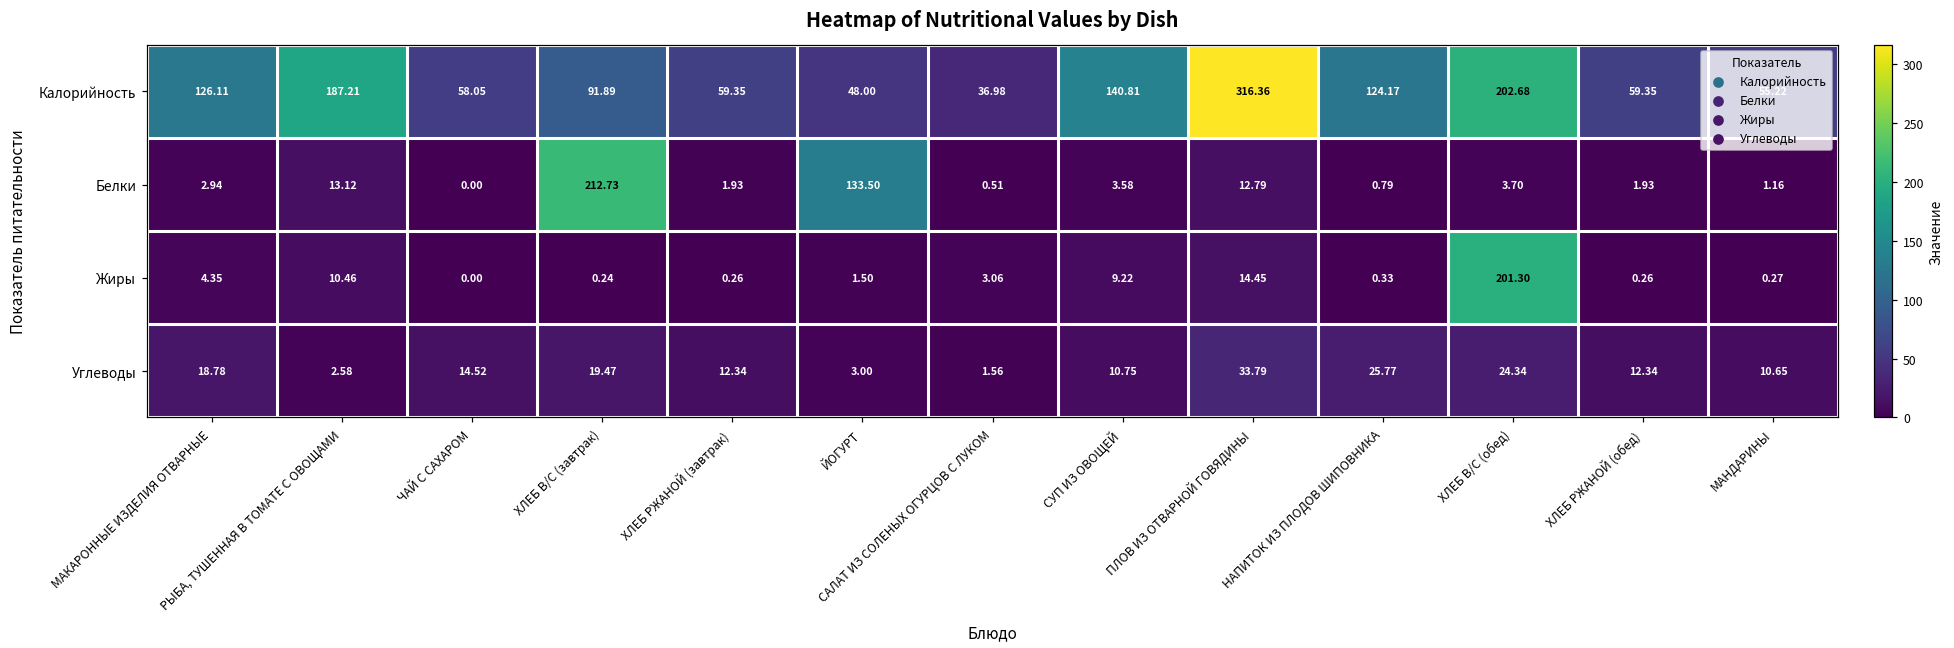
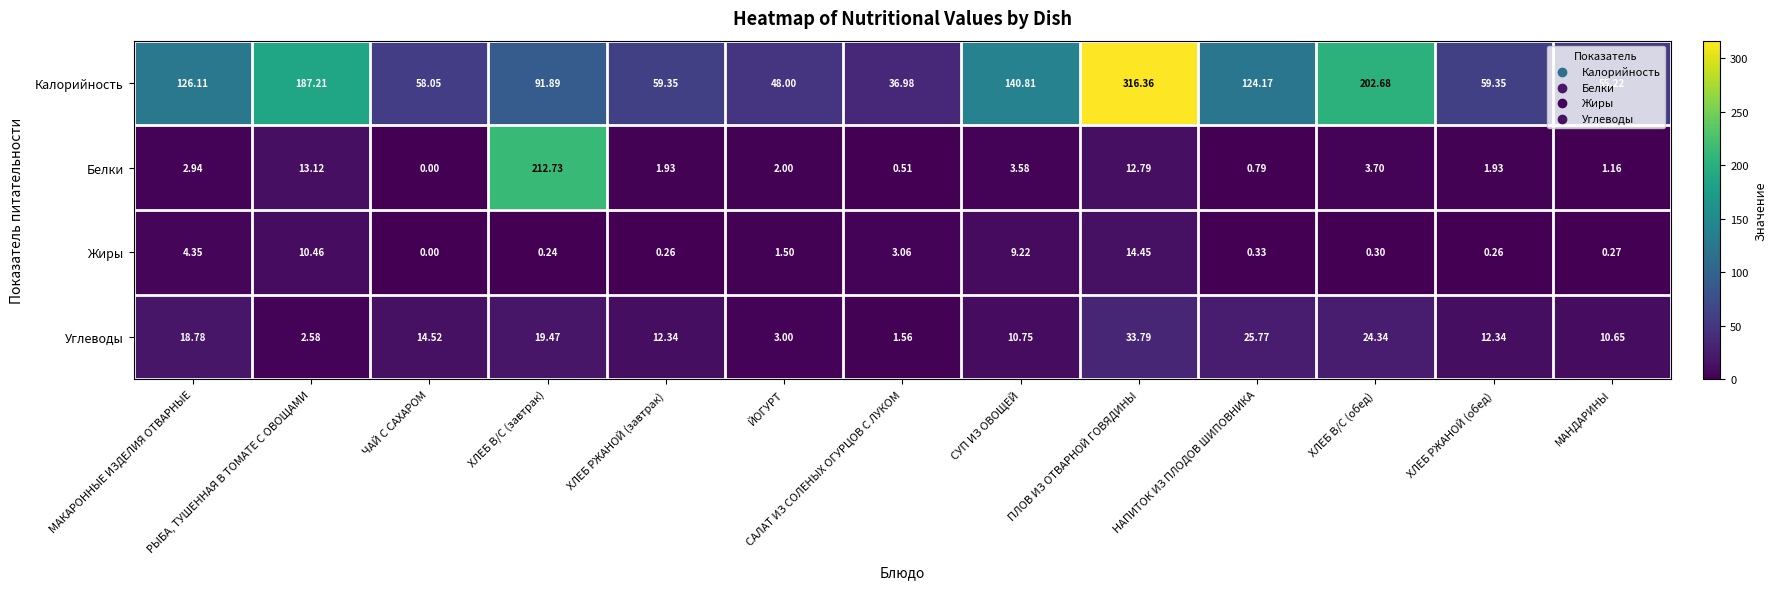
Белки, ЙОГУРТ: 133.50 -> 2.00
Жиры, ХЛЕБ В/С (обед): 201.30 -> 0.30
